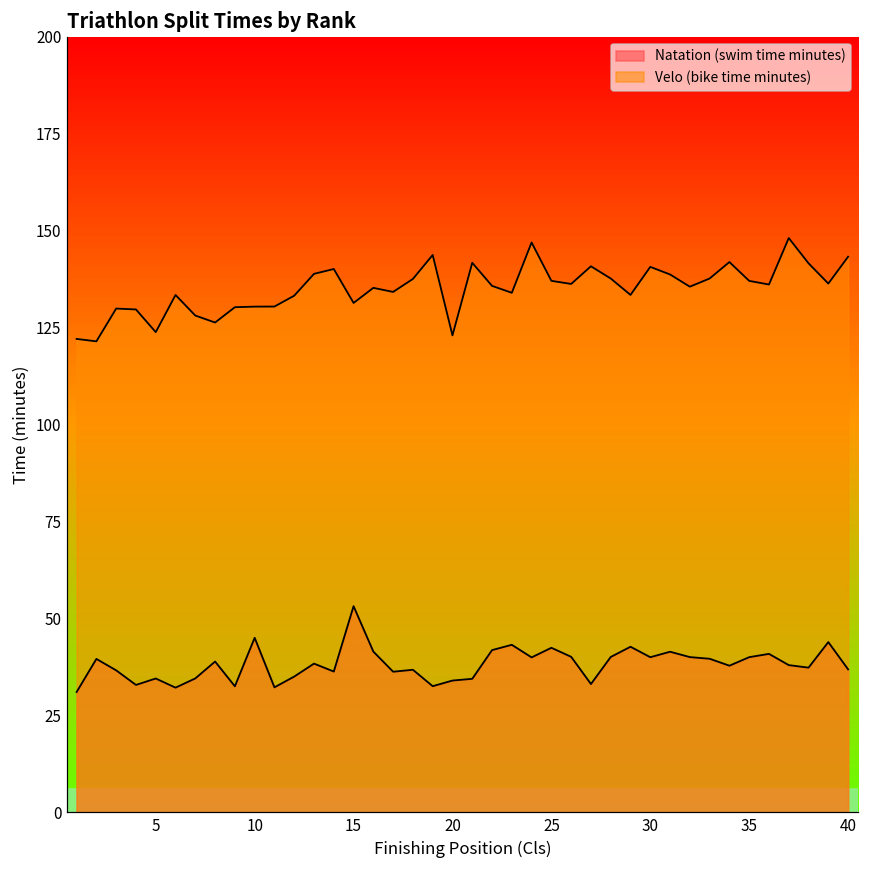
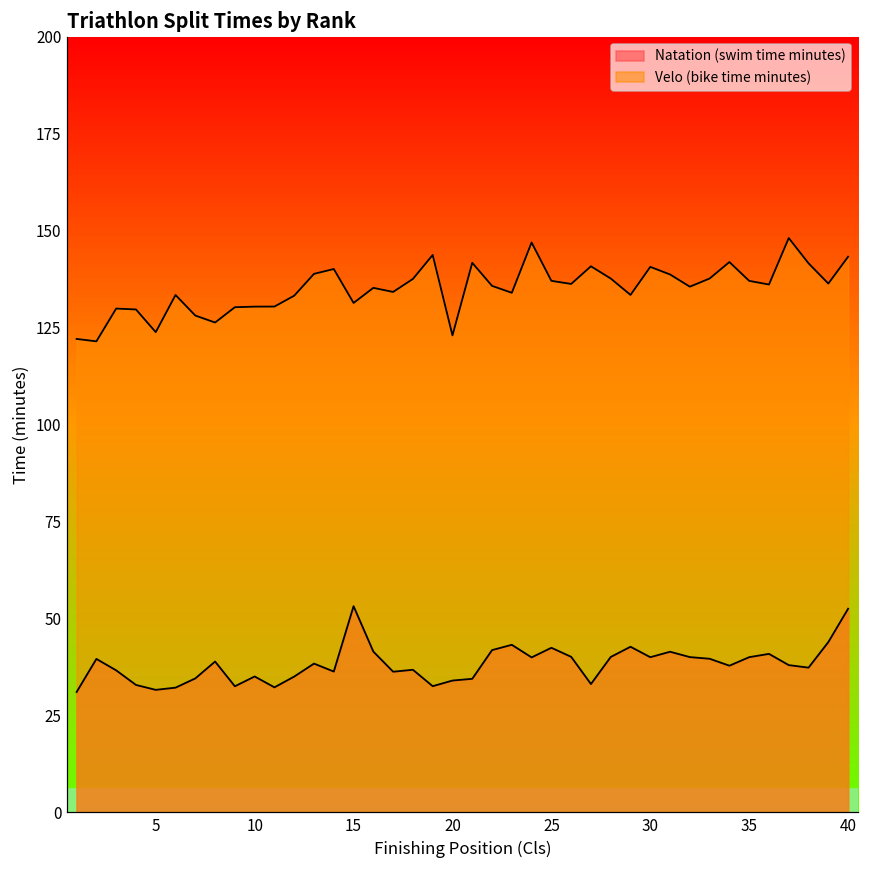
Natation (swim time minutes), 5: 34 -> 32
Natation (swim time minutes), 10: 45 -> 35
Natation (swim time minutes), 40: 37 -> 52
